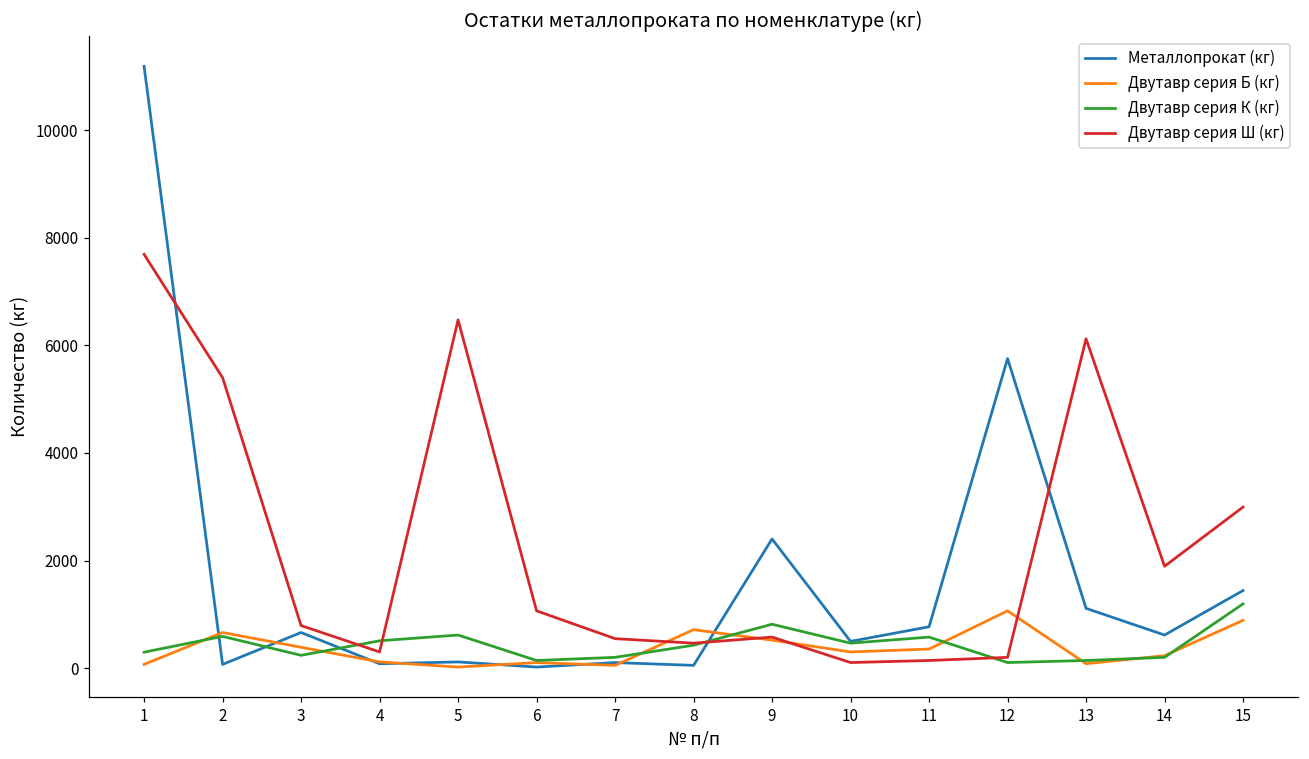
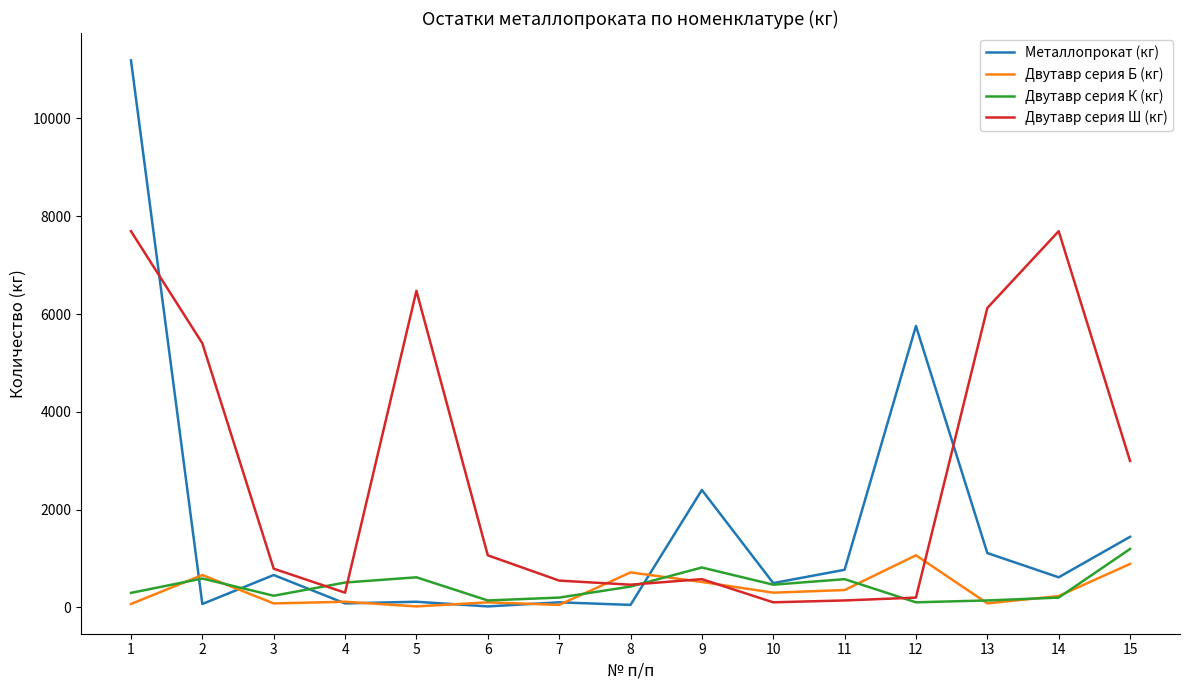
Двутавр серия Б (кг), 3: 400 -> 100
Двутавр серия Ш (кг), 14: 1900 -> 7700
